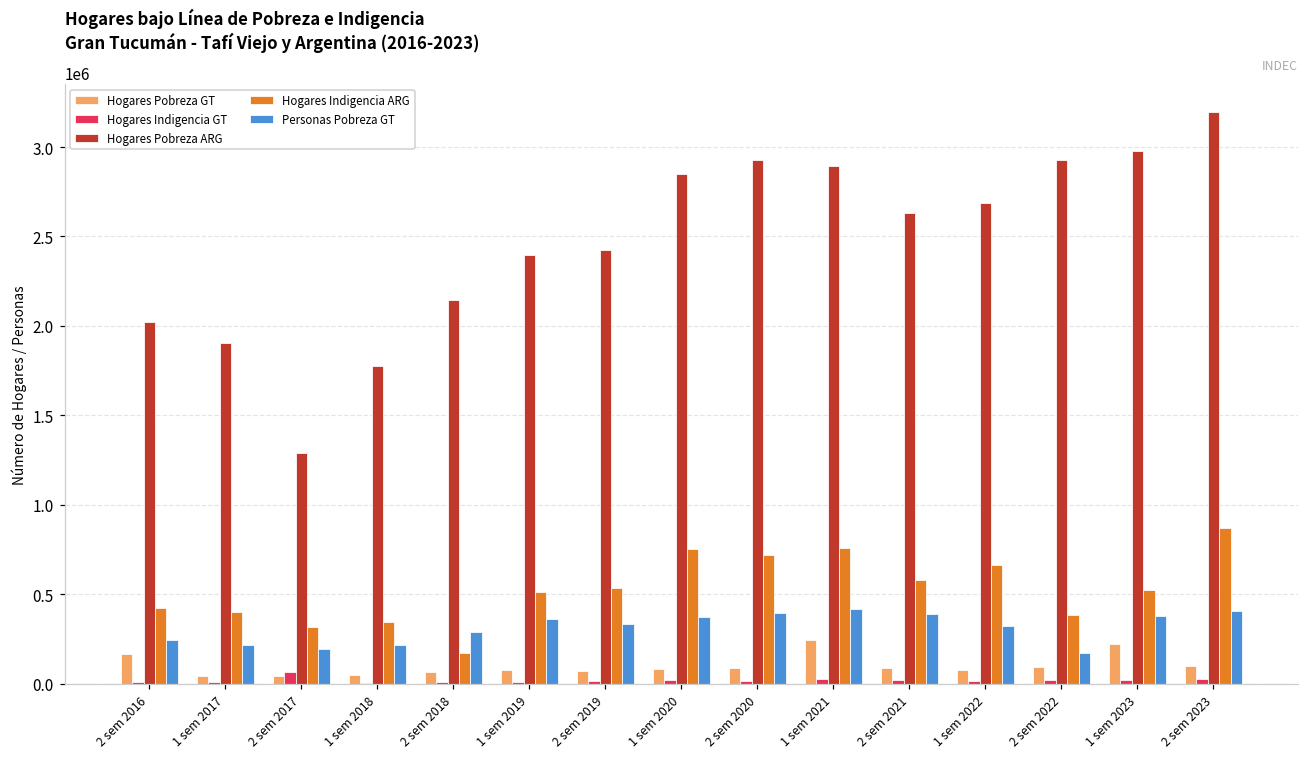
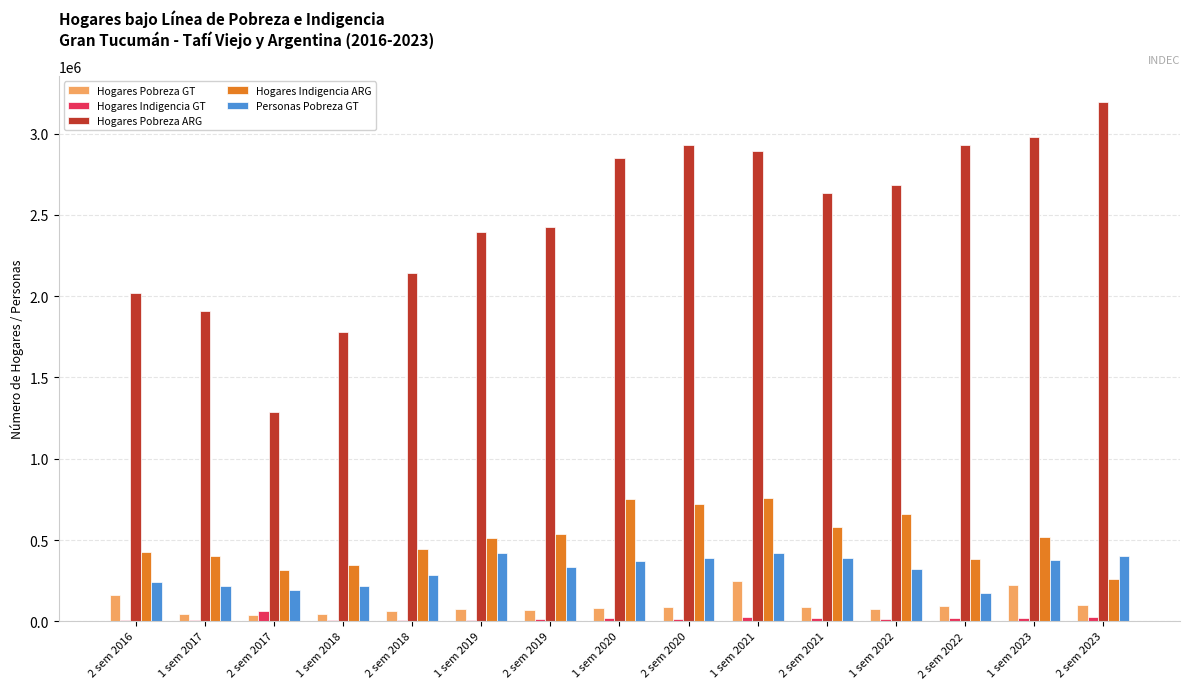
Hogares Indigencia ARG, 2 sem 2018: 170000 -> 440000
Personas Pobreza GT, 1 sem 2019: 360000 -> 420000
Hogares Indigencia ARG, 2 sem 2023: 870000 -> 260000
